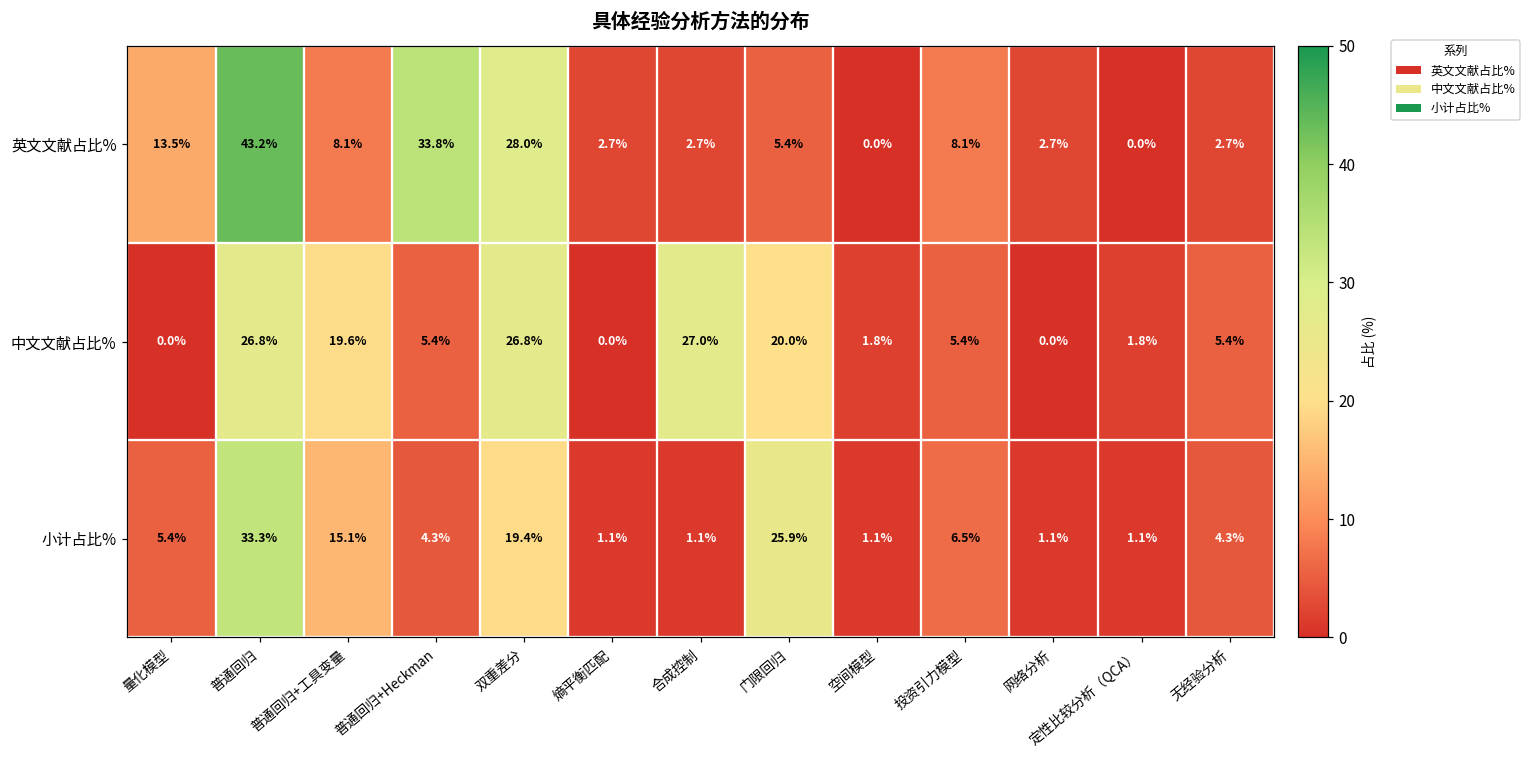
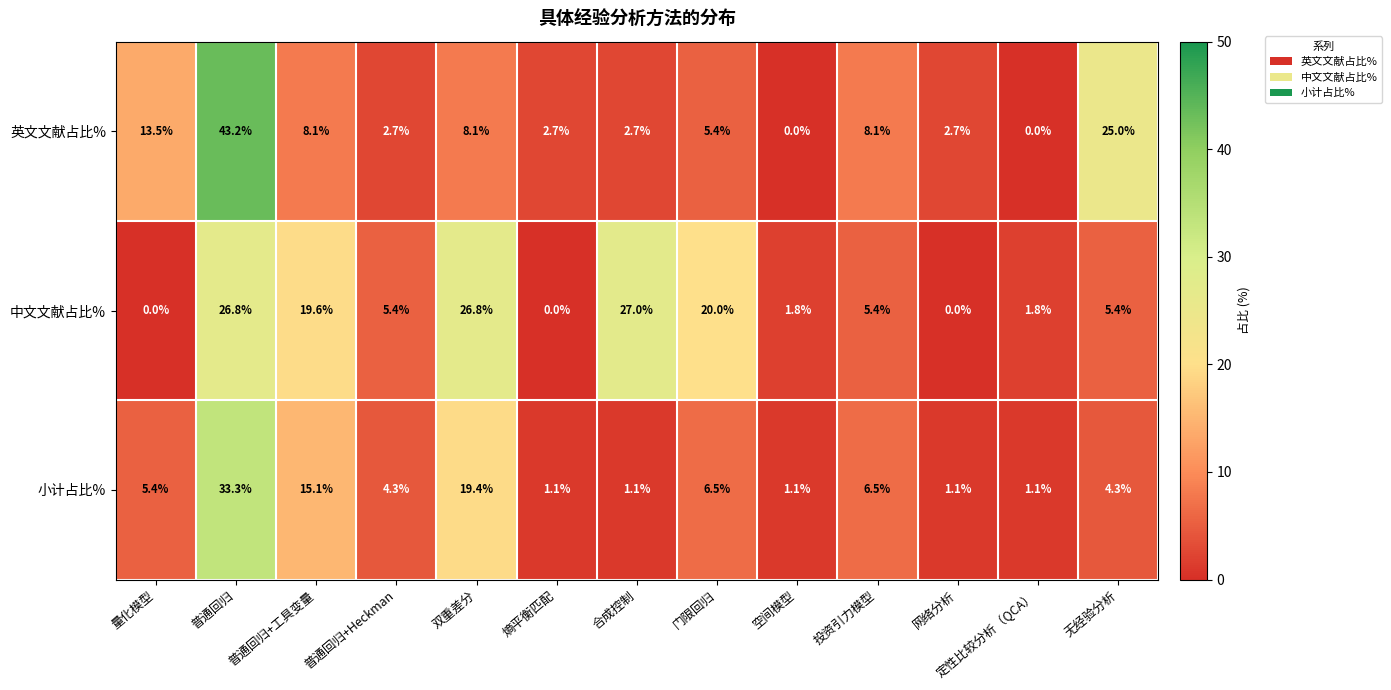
英文文献占比%, 普通回归+Heckman: 33.8% -> 2.7%
英文文献占比%, 双重差分: 28.0% -> 8.1%
英文文献占比%, 无经验分析: 2.7% -> 25.0%
小计占比%, 门限回归: 25.9% -> 6.5%
